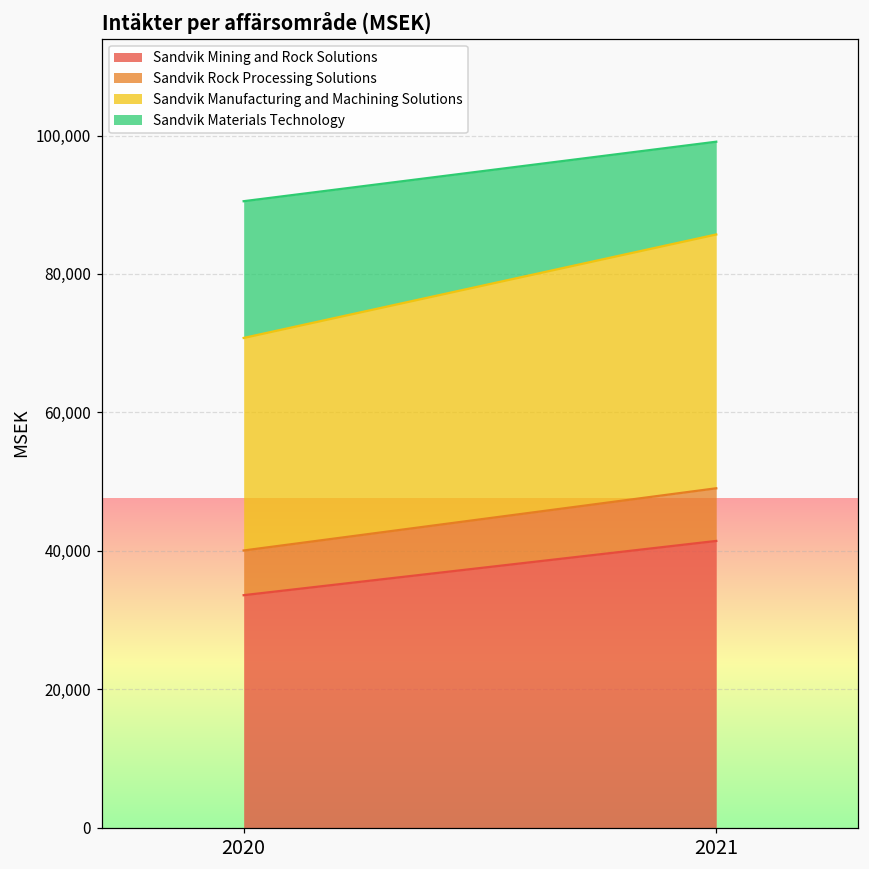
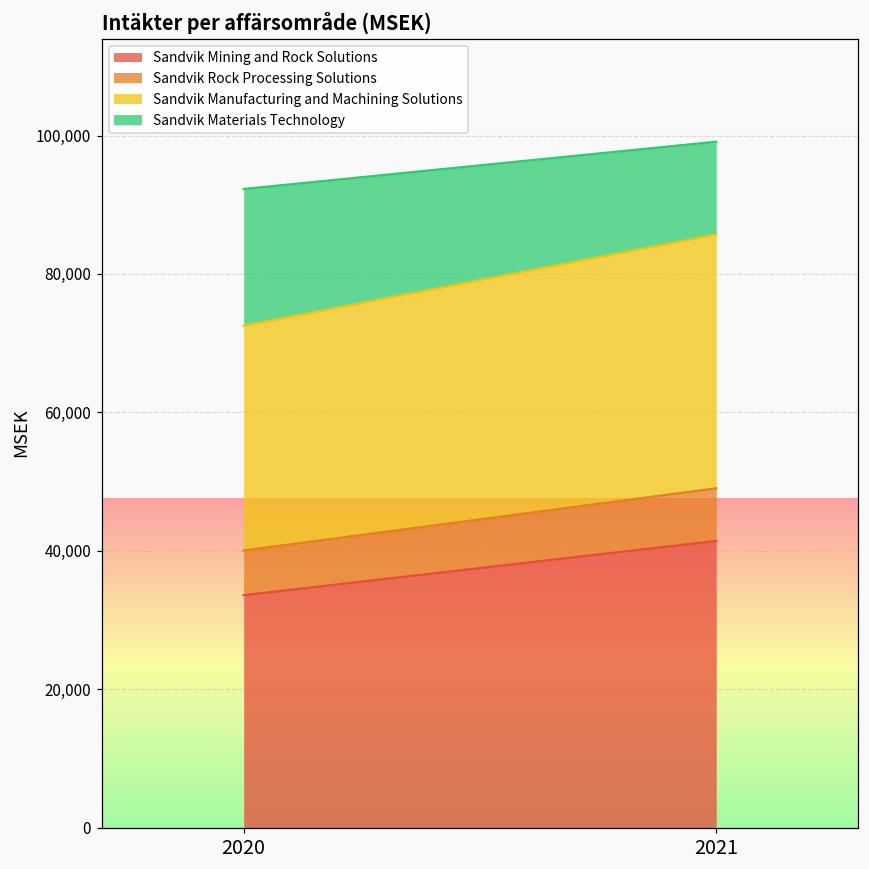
Sandvik Manufacturing and Machining Solutions, 2020: 31,000 -> 32,000
